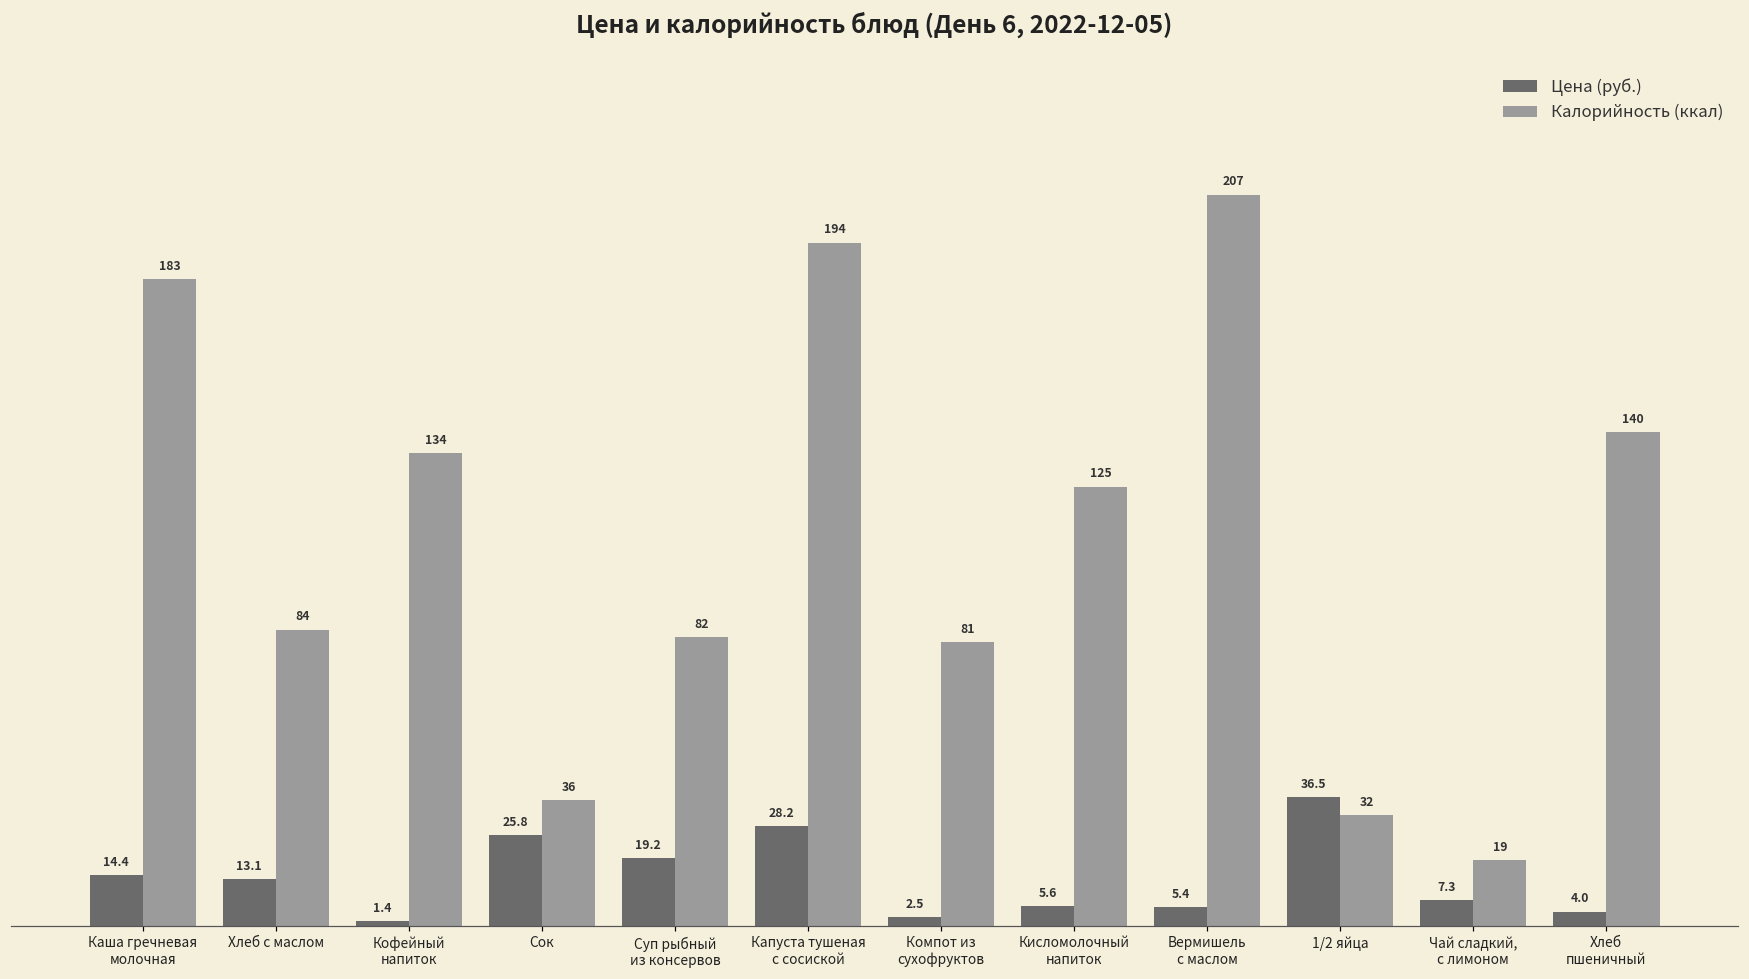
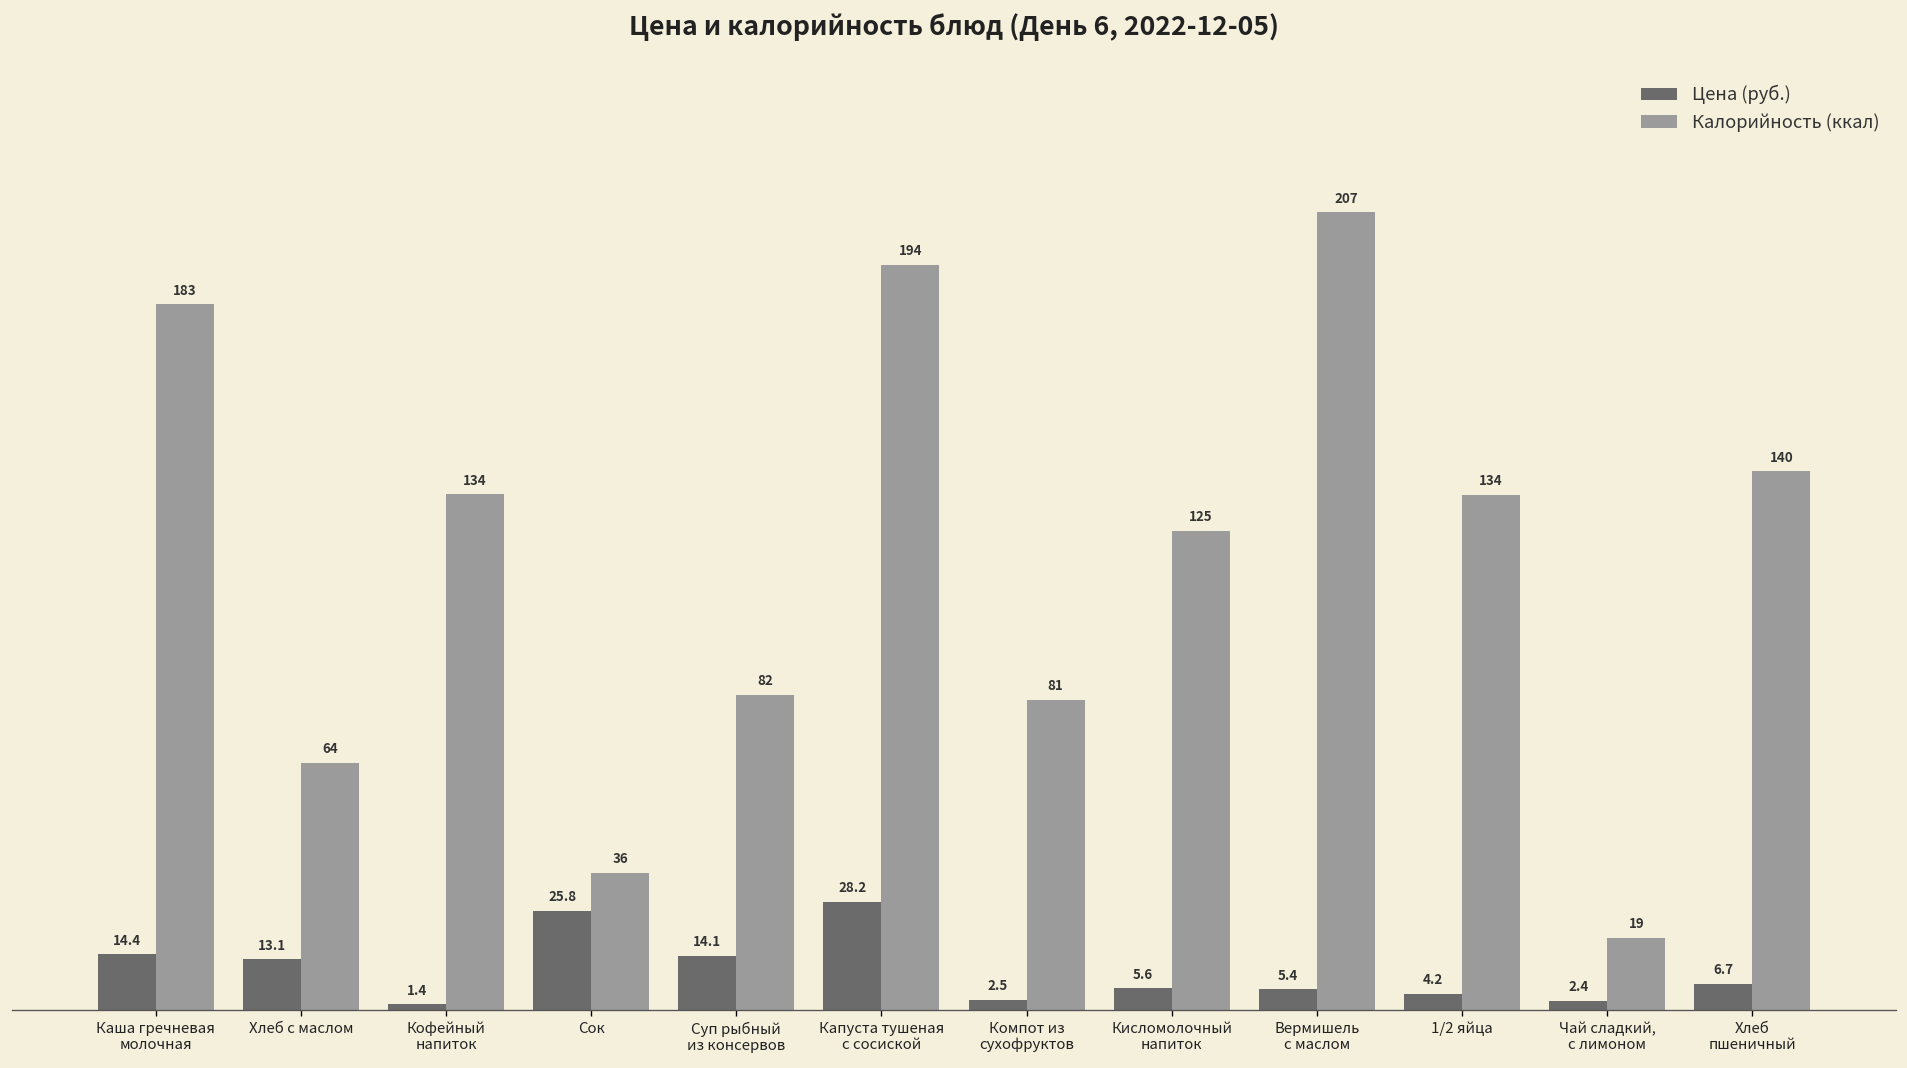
Калорийность (ккал), Хлеб с маслом: 84 -> 64
Цена (руб.), Суп рыбный из консервов: 19.2 -> 14.1
Цена (руб.), 1/2 яйца: 36.5 -> 4.2
Калорийность (ккал), 1/2 яйца: 32 -> 134
Цена (руб.), Чай сладкий, с лимоном: 7.3 -> 2.4
Цена (руб.), Хлеб пшеничный: 4.0 -> 6.7
